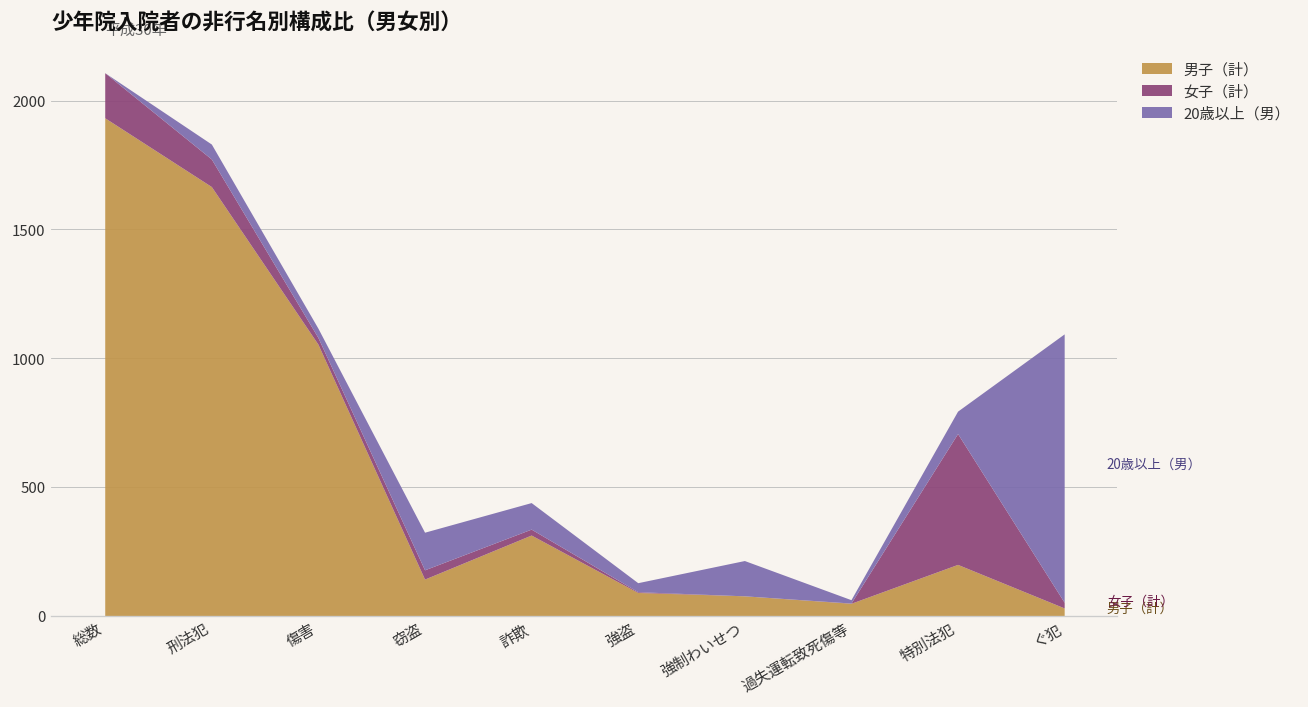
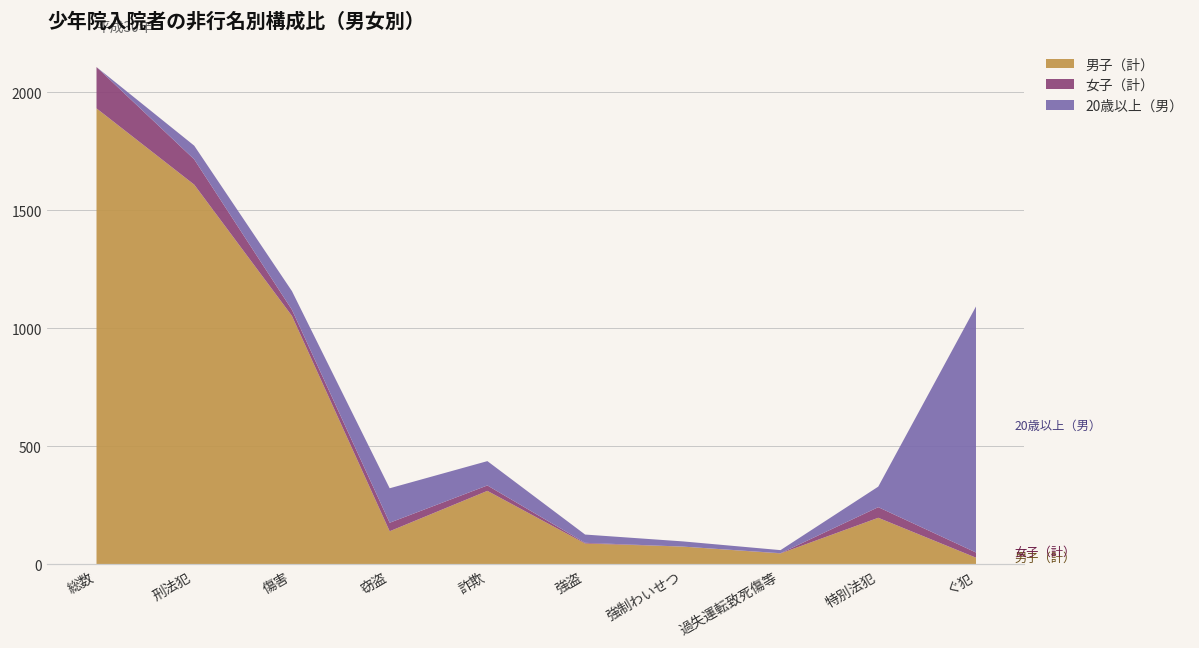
男子（計）, 刑法犯: 1670 -> 1610
20歳以上（男）, 傷害: 40 -> 80
20歳以上（男）, 強制わいせつ: 140 -> 20
女子（計）, 特別法犯: 510 -> 50
